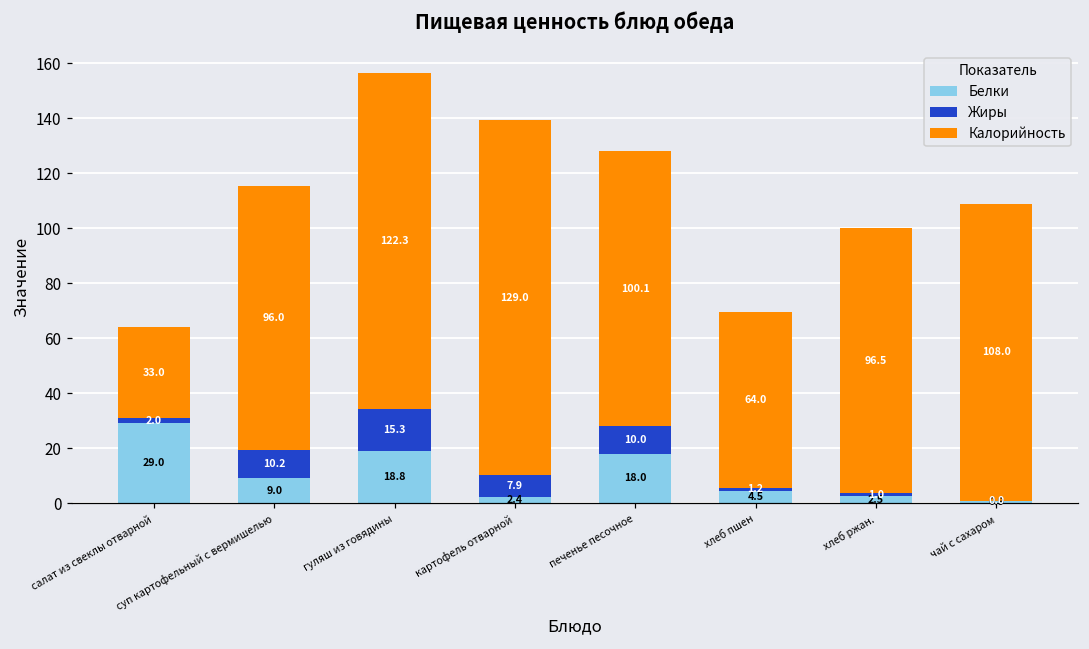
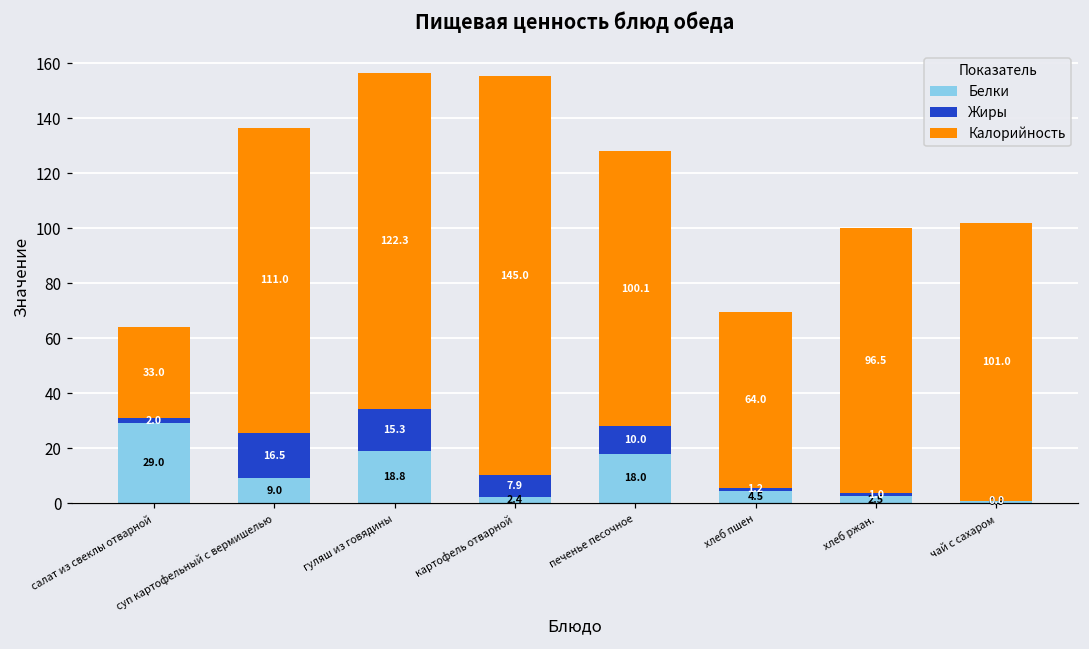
Жиры, суп картофельный с вермишелью: 10.2 -> 16.5
Калорийность, суп картофельный с вермишелью: 96.0 -> 111.0
Калорийность, картофель отварной: 129.0 -> 145.0
Калорийность, чай с сахаром: 108.0 -> 101.0
